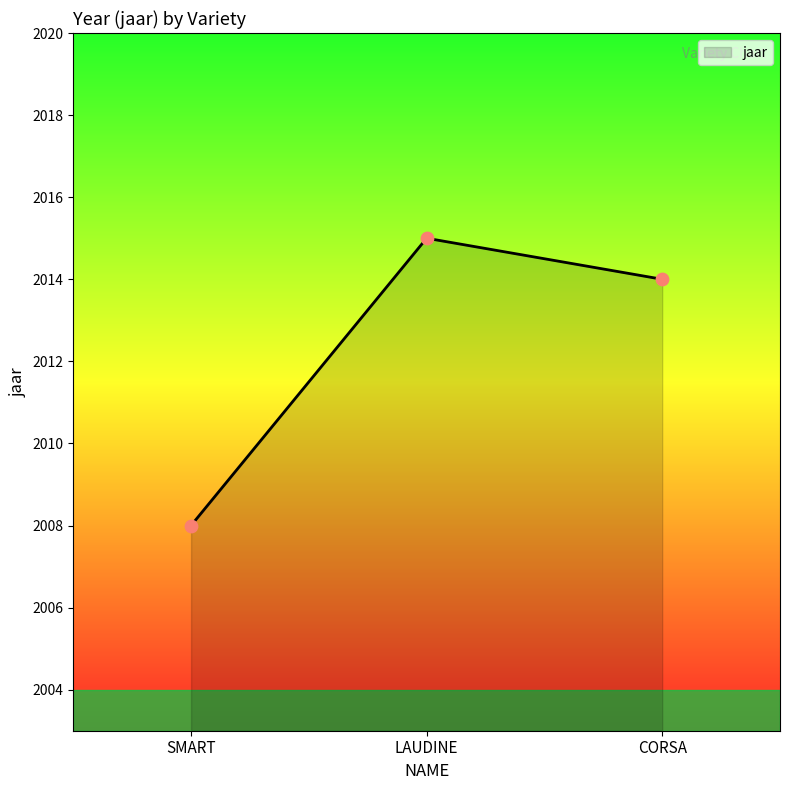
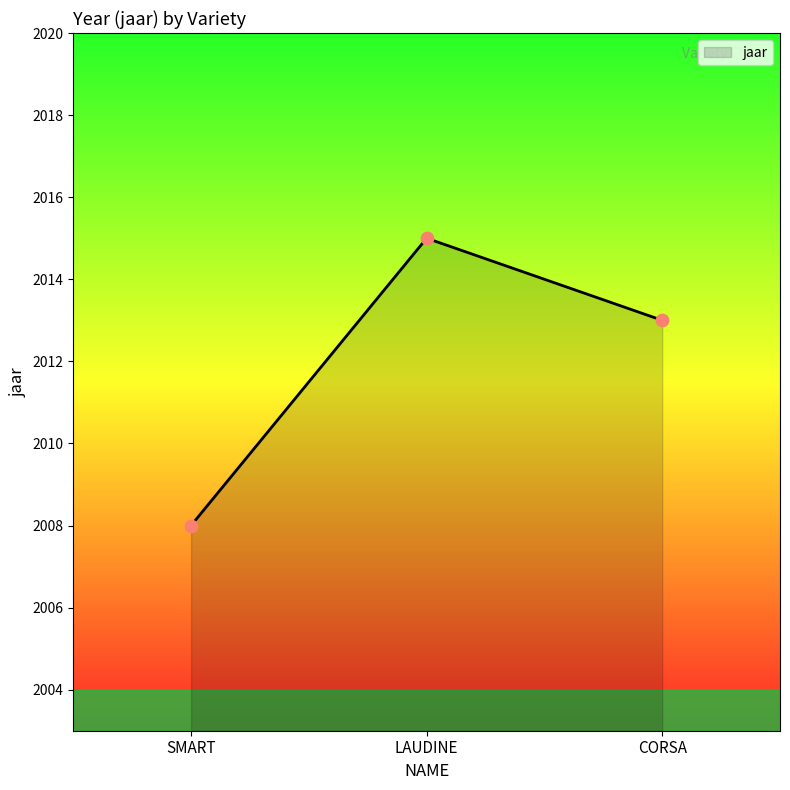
CORSA: 2014 -> 2013
